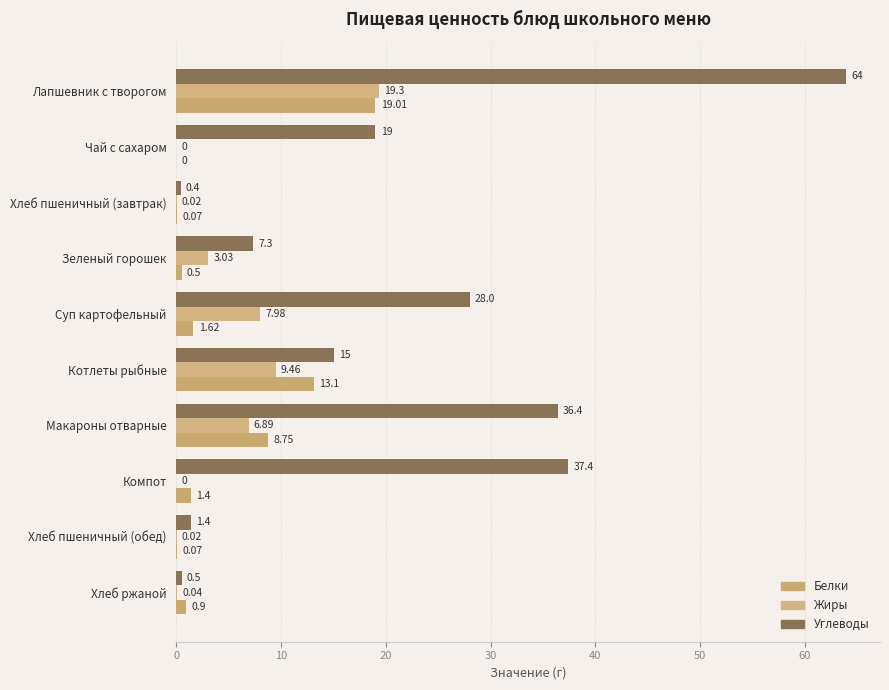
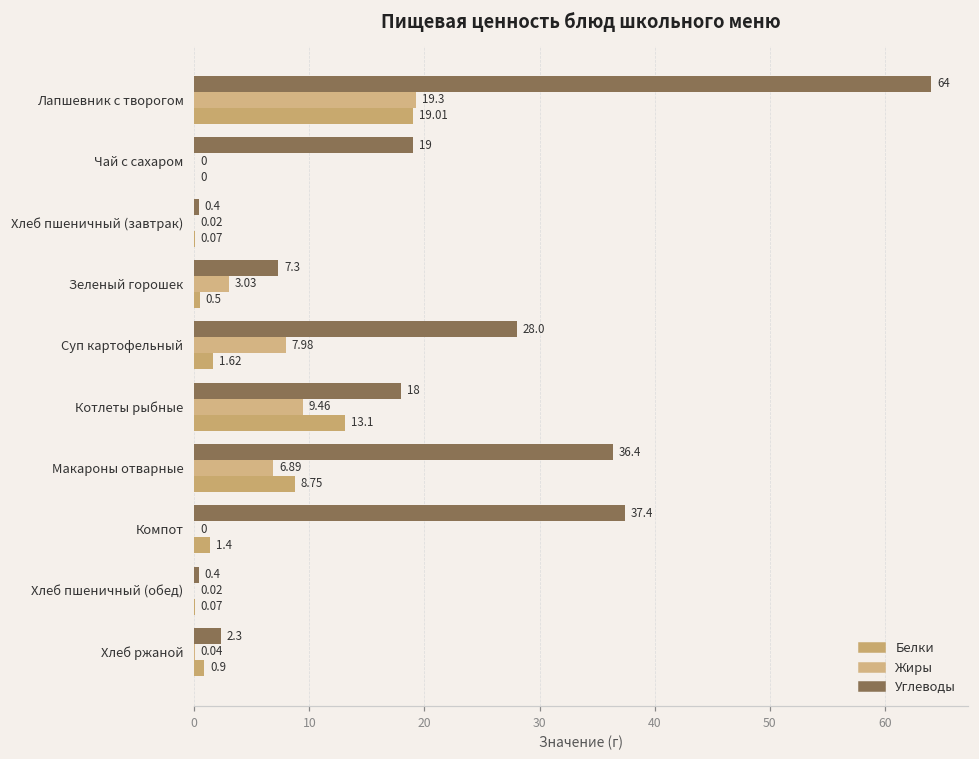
Углеводы, Котлеты рыбные: 15 -> 18
Углеводы, Хлеб пшеничный (обед): 1.4 -> 0.4
Углеводы, Хлеб ржаной: 0.5 -> 2.3
